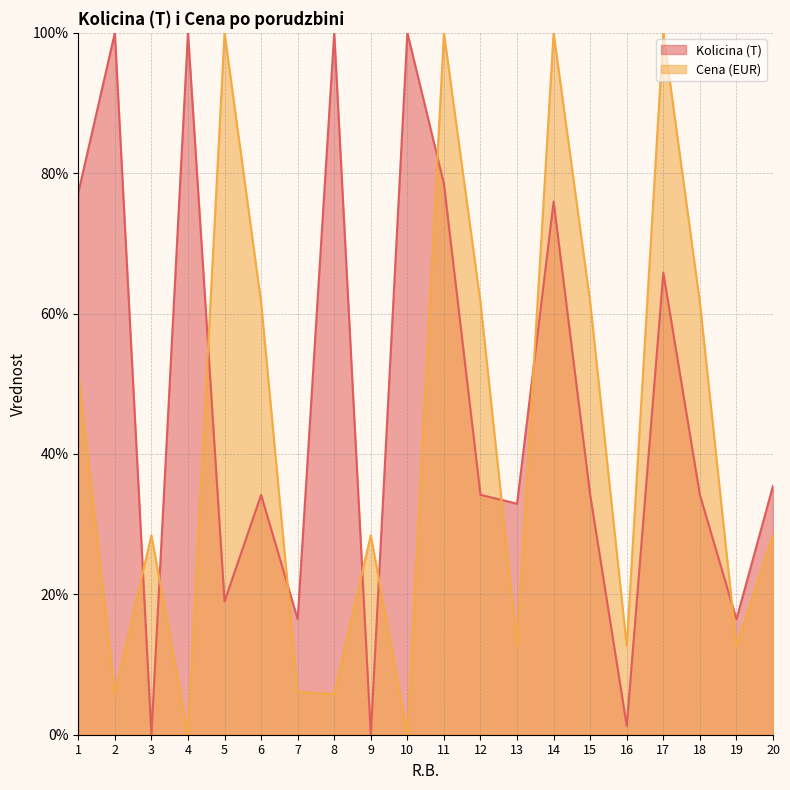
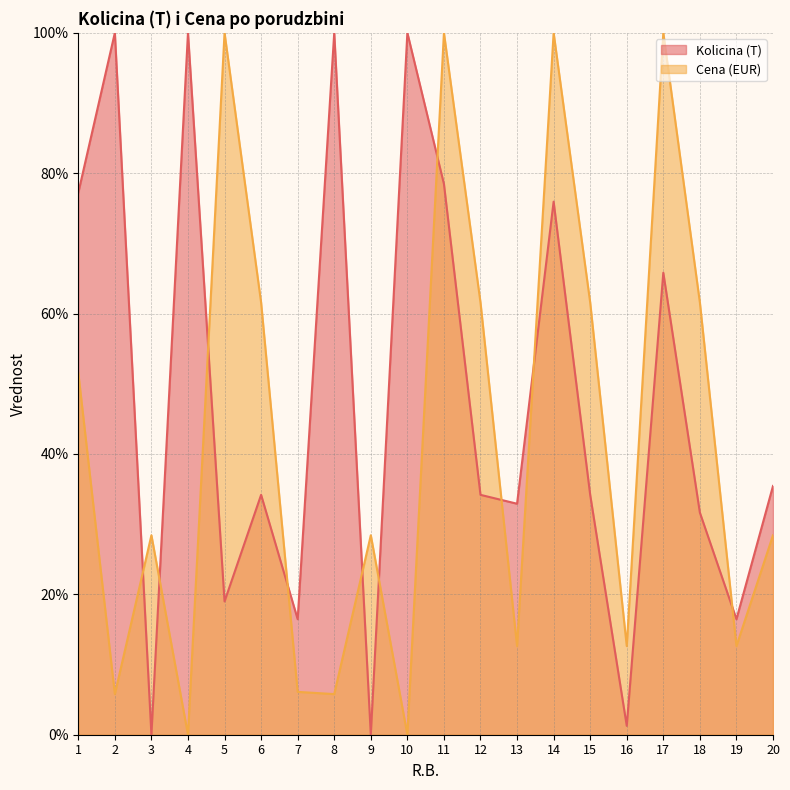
Kolicina (T), 18: 34% -> 32%
